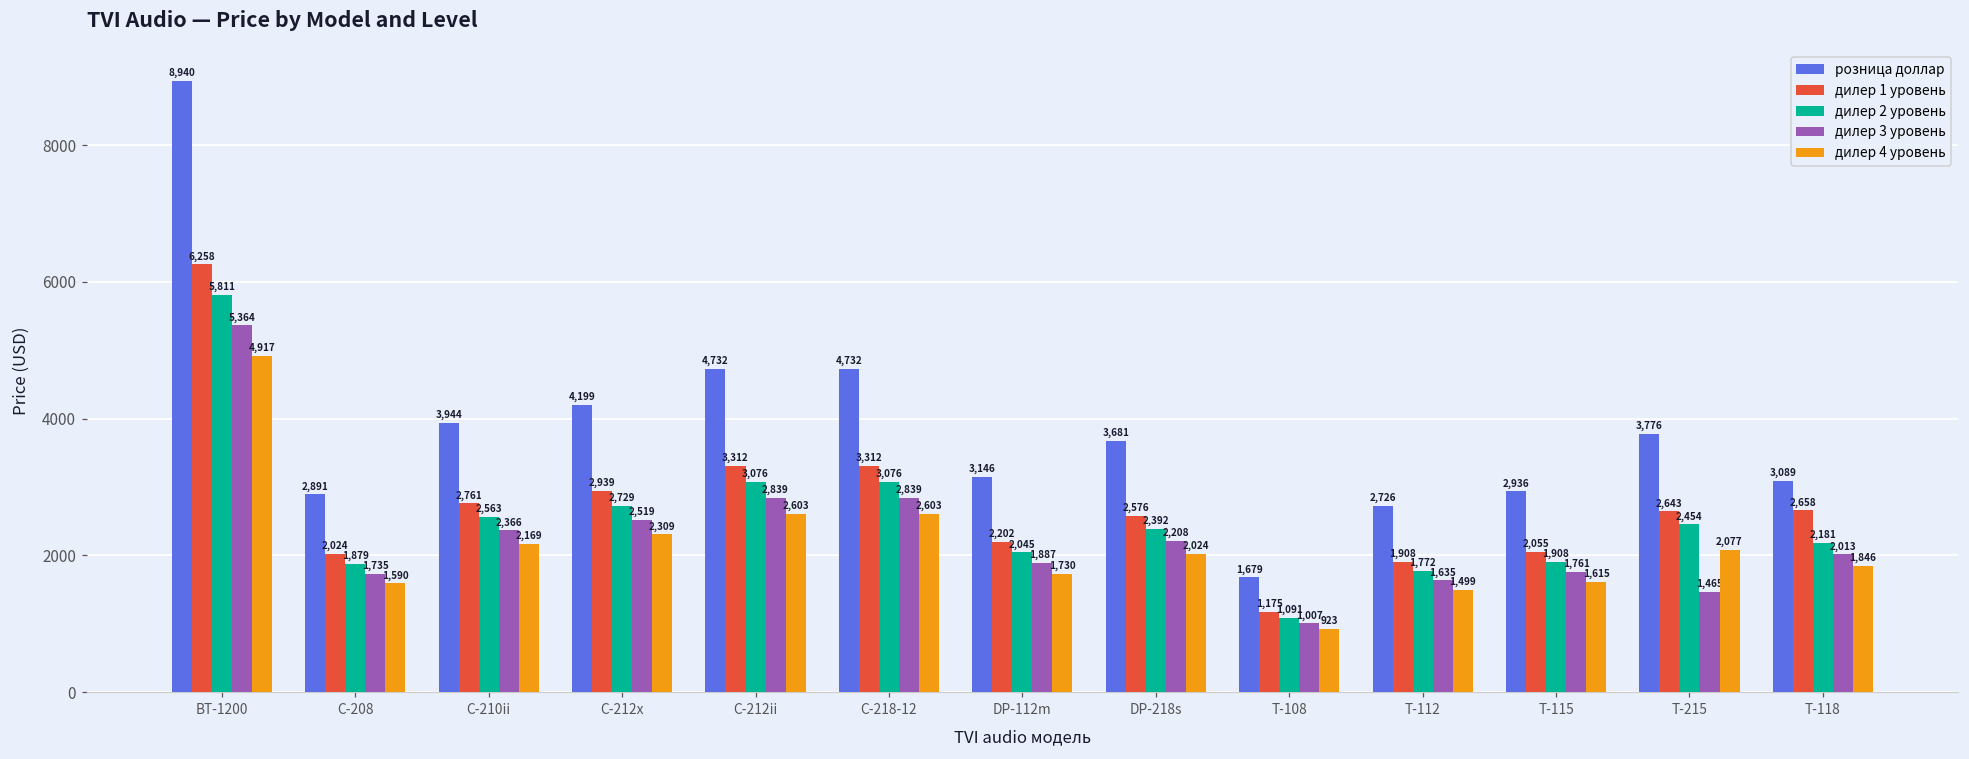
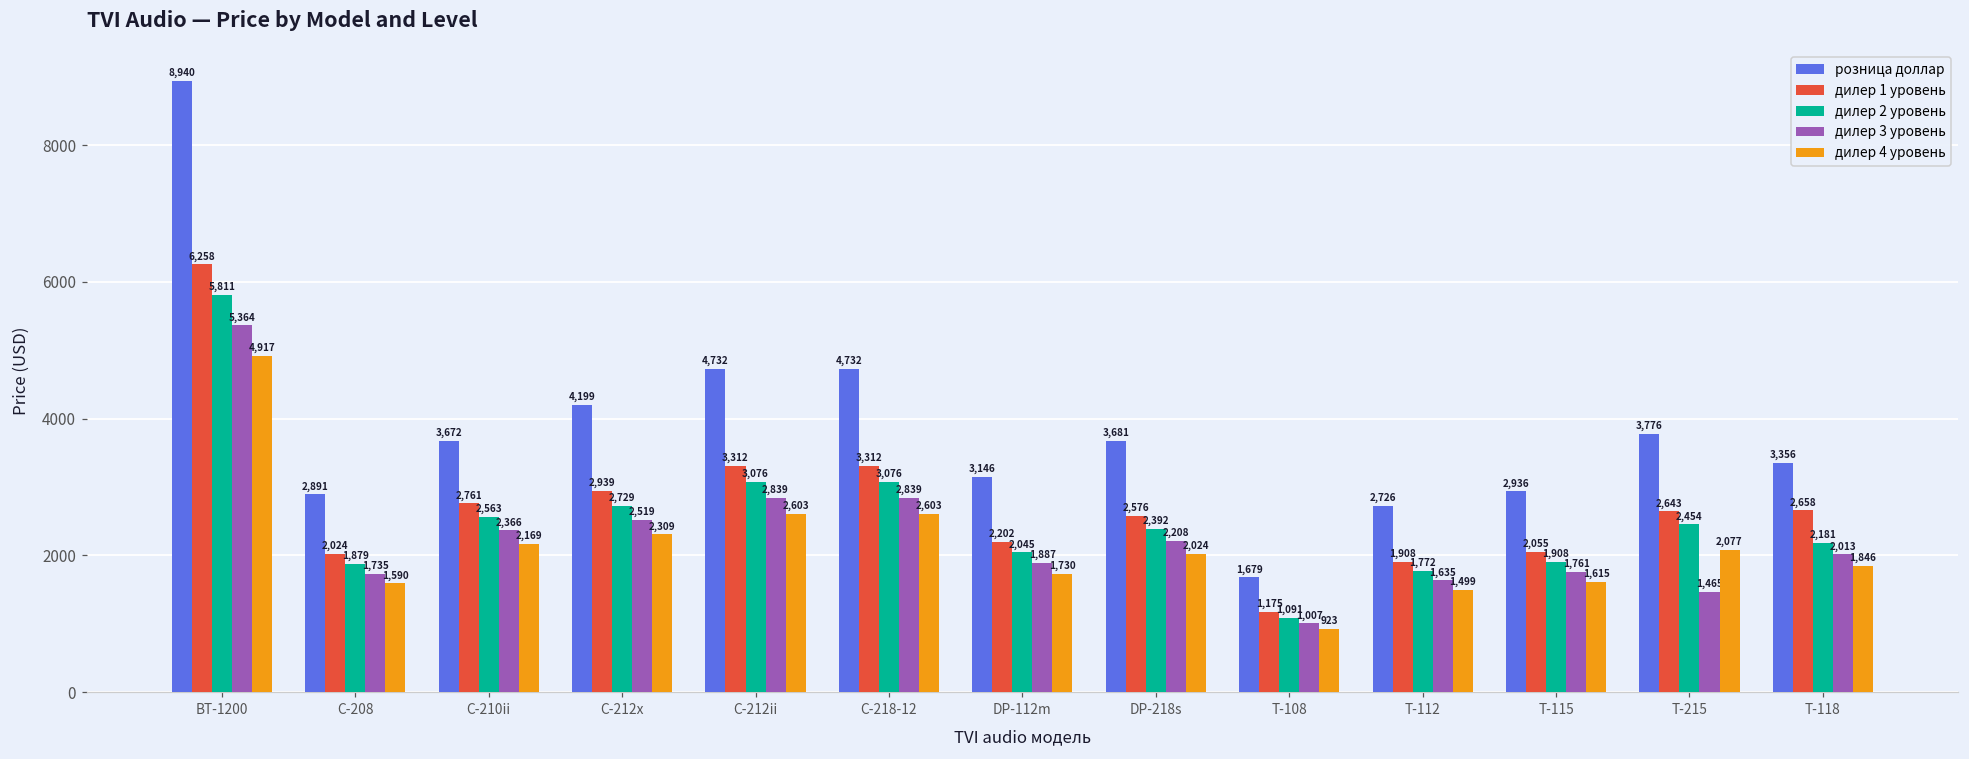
розница доллар, C-210ii: 3,944 -> 3,672
розница доллар, T-118: 3,089 -> 3,356
